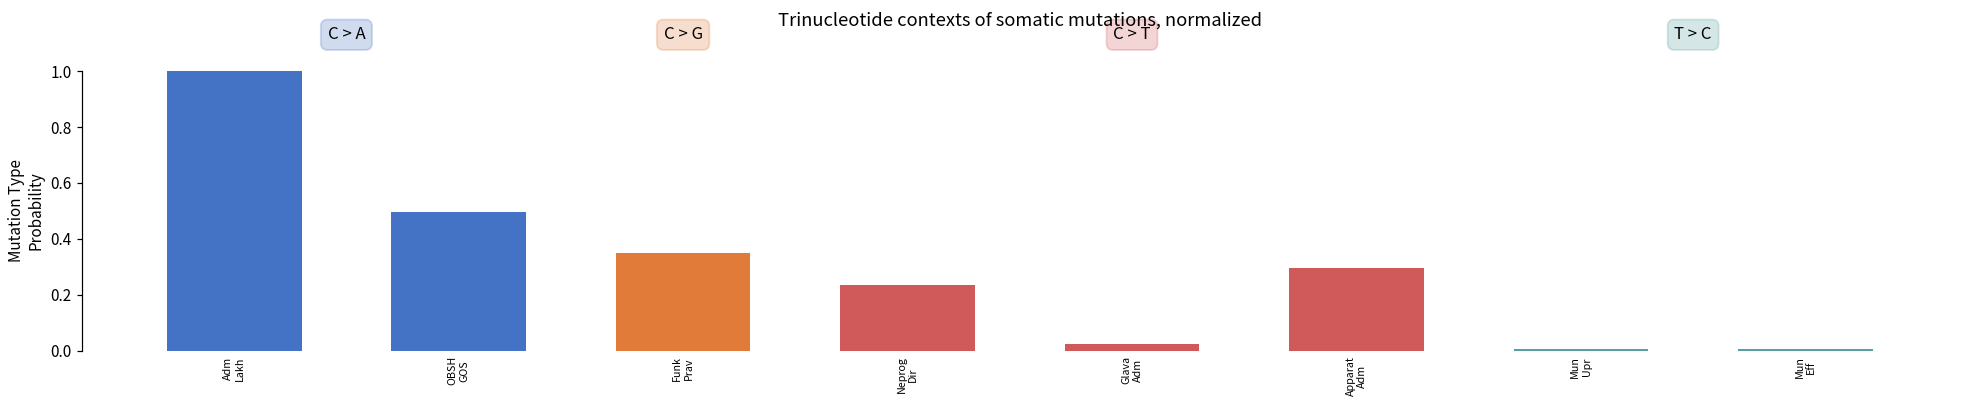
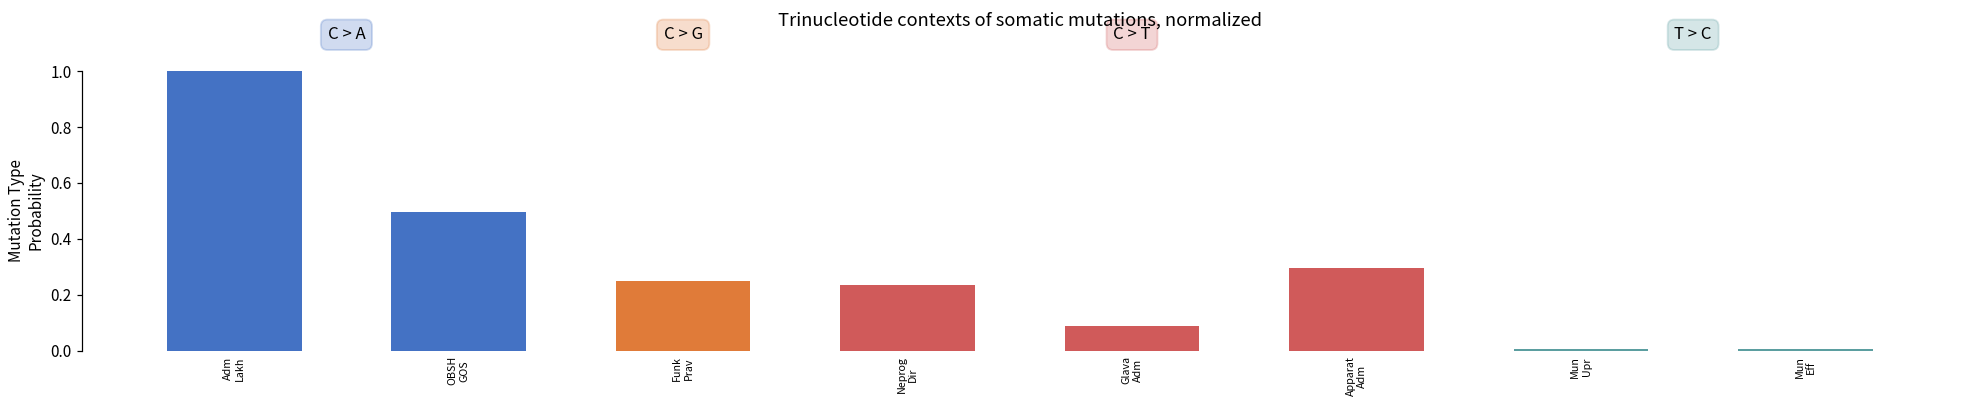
Funk Prav: 0.35 -> 0.25
Glava Adm: 0.03 -> 0.09
